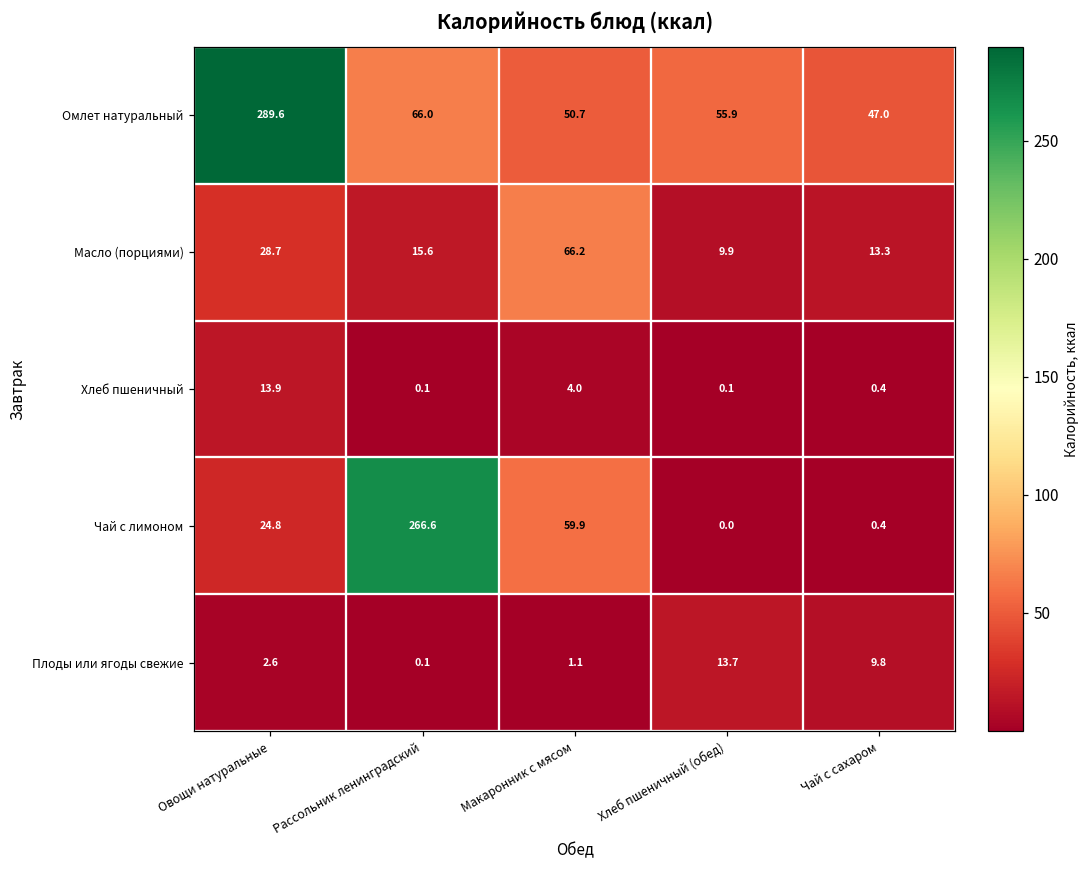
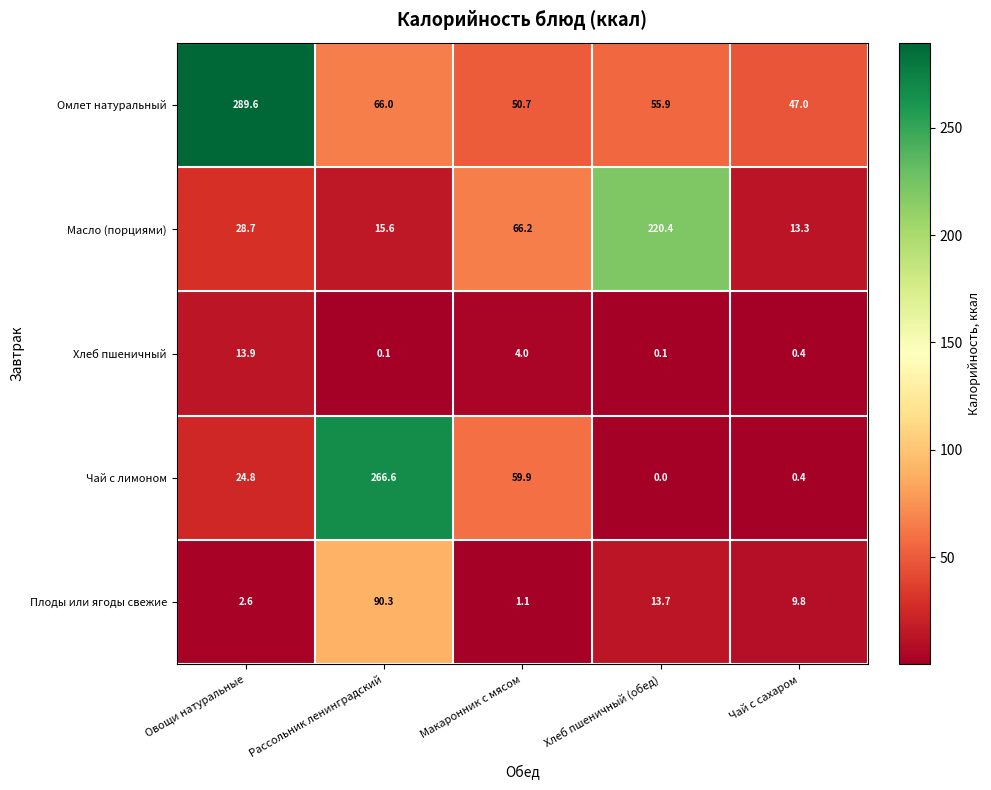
Масло (порциями), Хлеб пшеничный (обед): 9.9 -> 220.4
Плоды или ягоды свежие, Рассольник ленинградский: 0.1 -> 90.3
